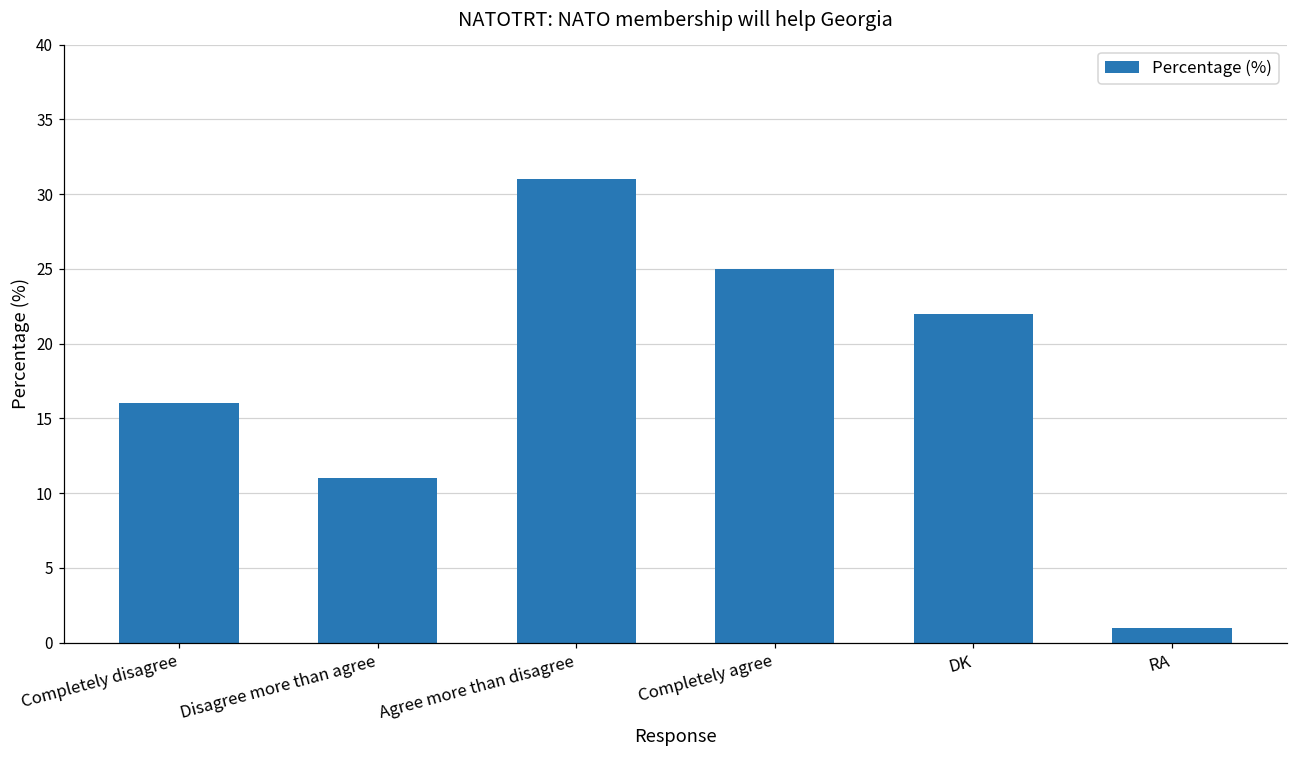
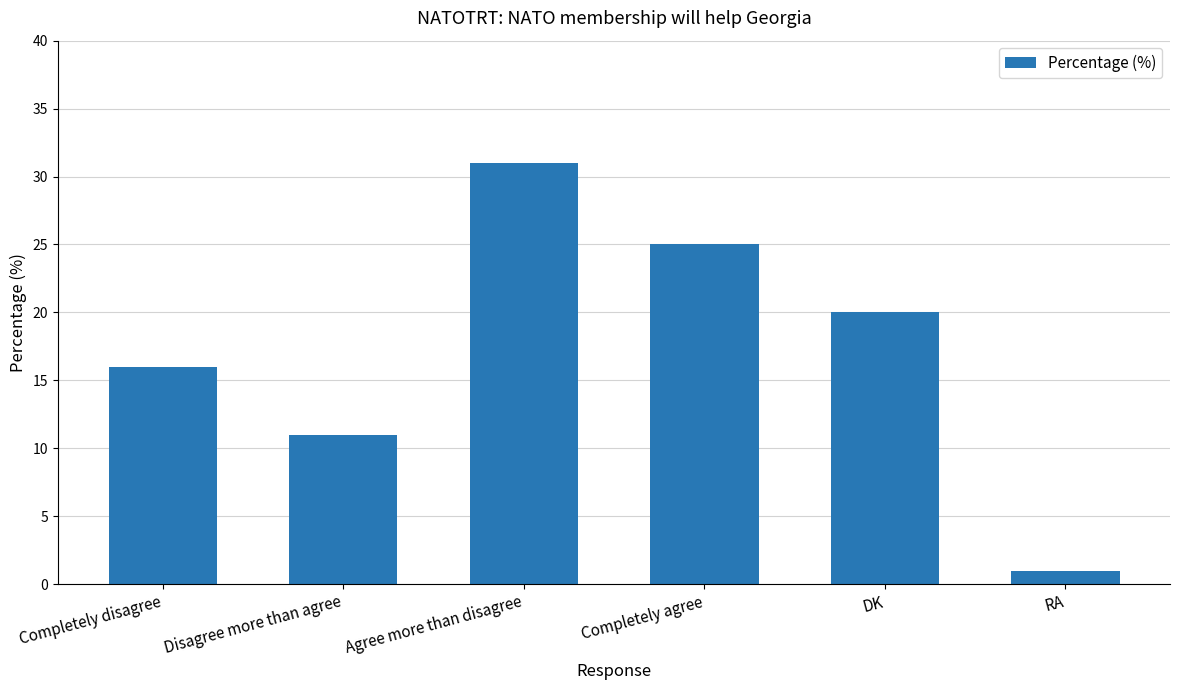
DK: 22 -> 20
